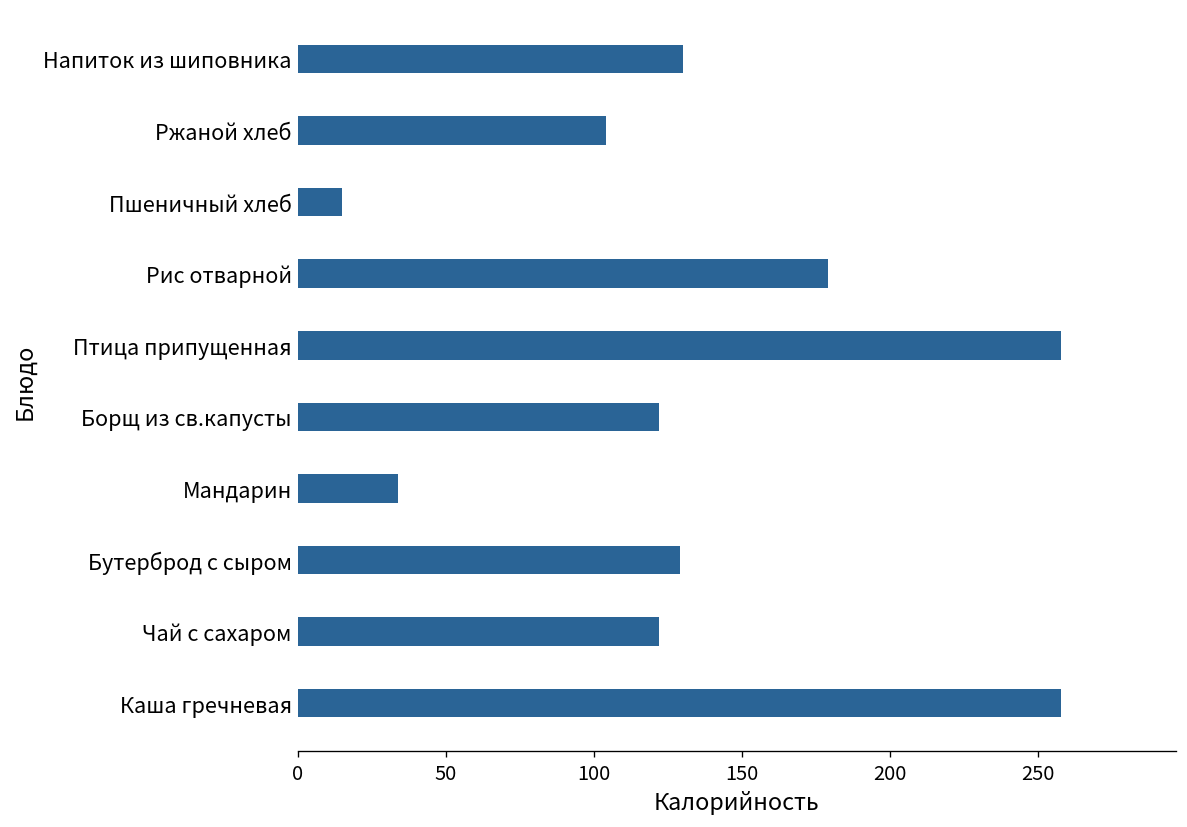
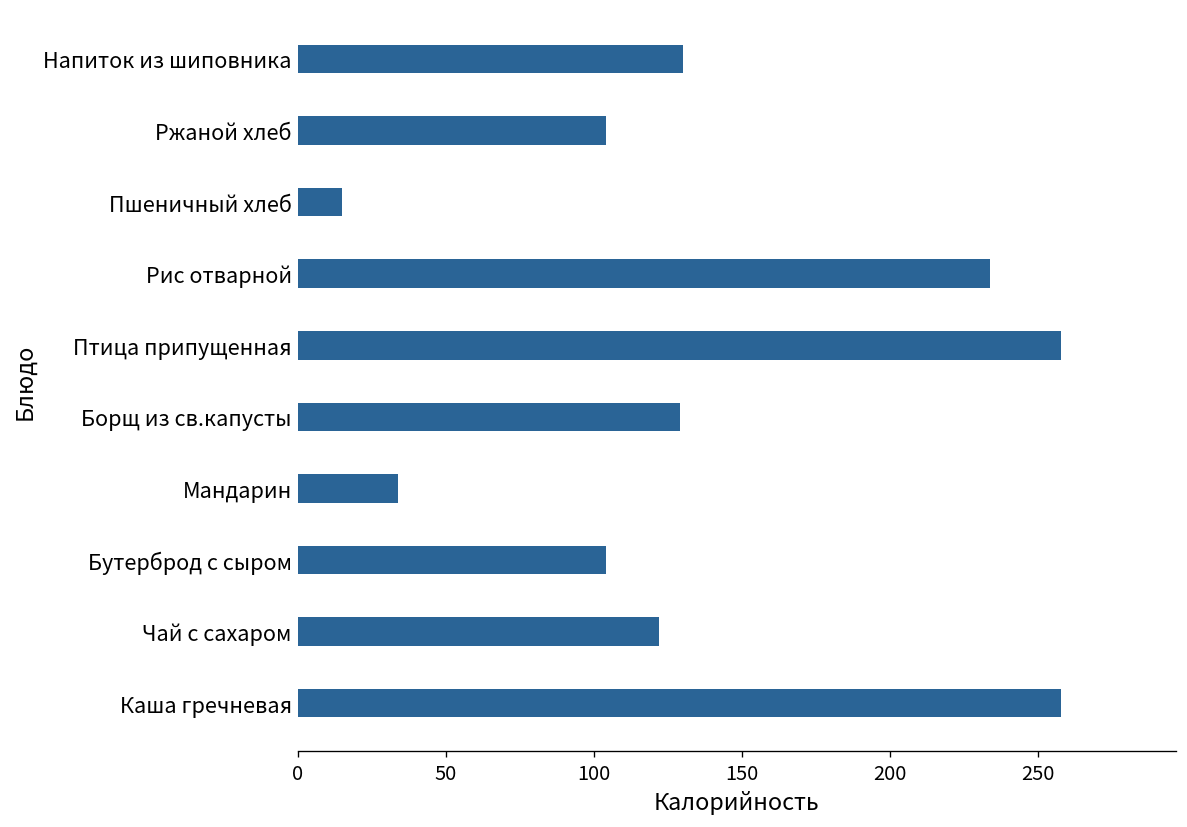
Рис отварной: 179 -> 234
Борщ из св.капусты: 122 -> 129
Бутерброд с сыром: 129 -> 104
